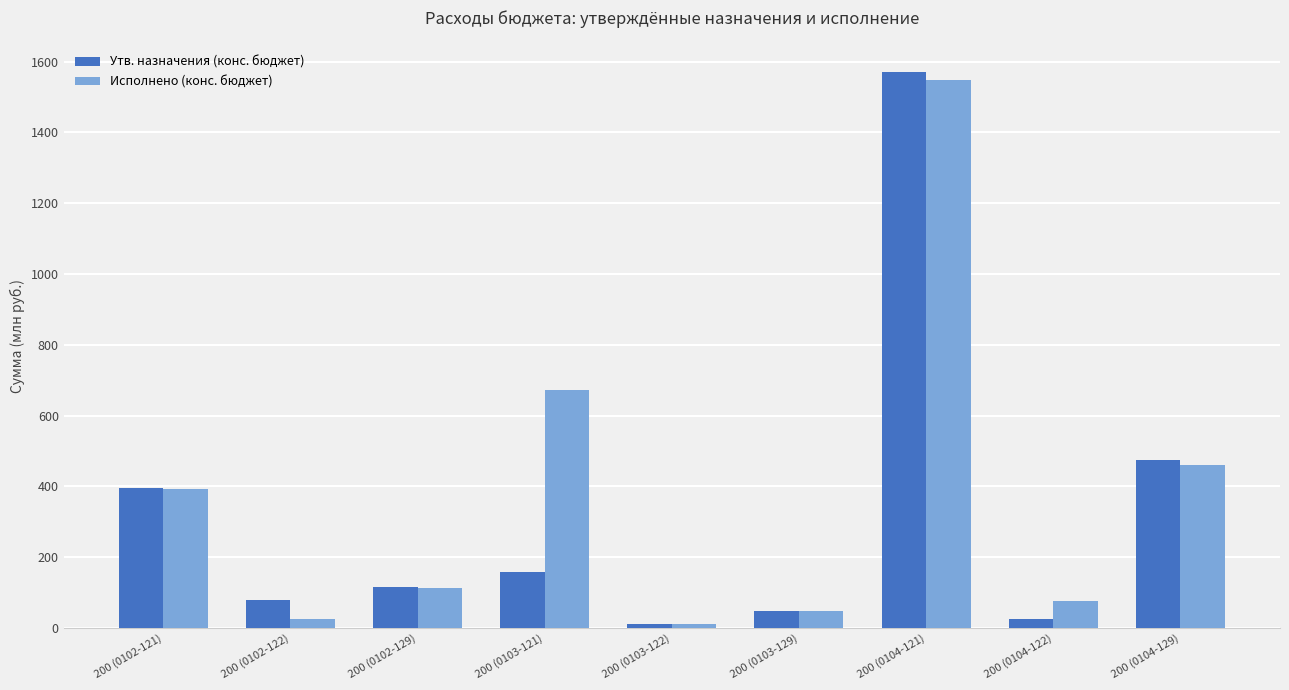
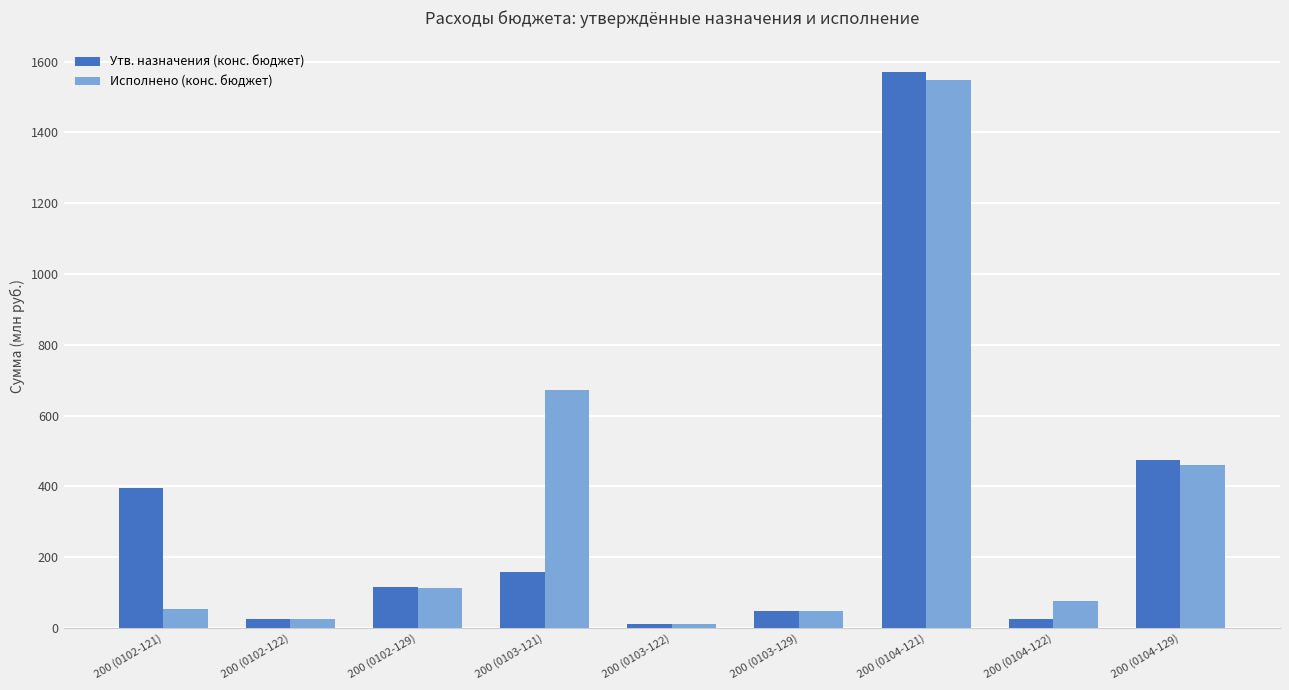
Исполнено (конс. бюджет), 200 (0102-121): 390 -> 50
Утв. назначения (конс. бюджет), 200 (0102-122): 80 -> 30
